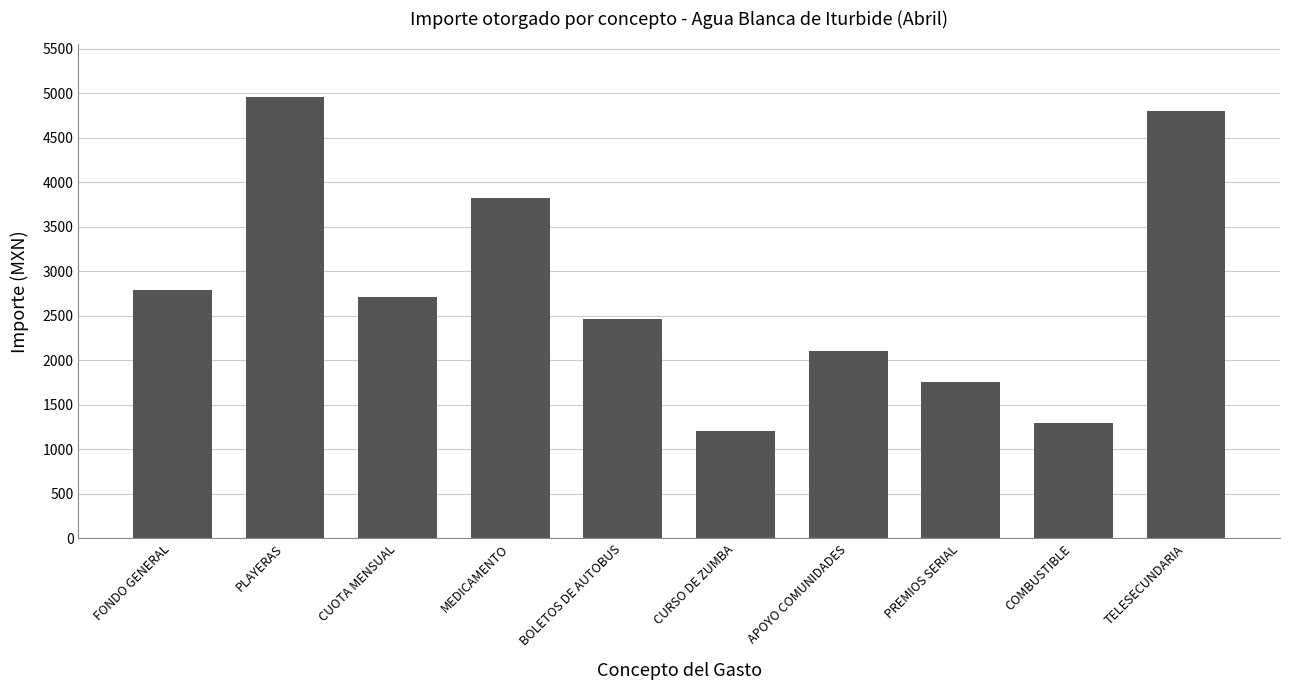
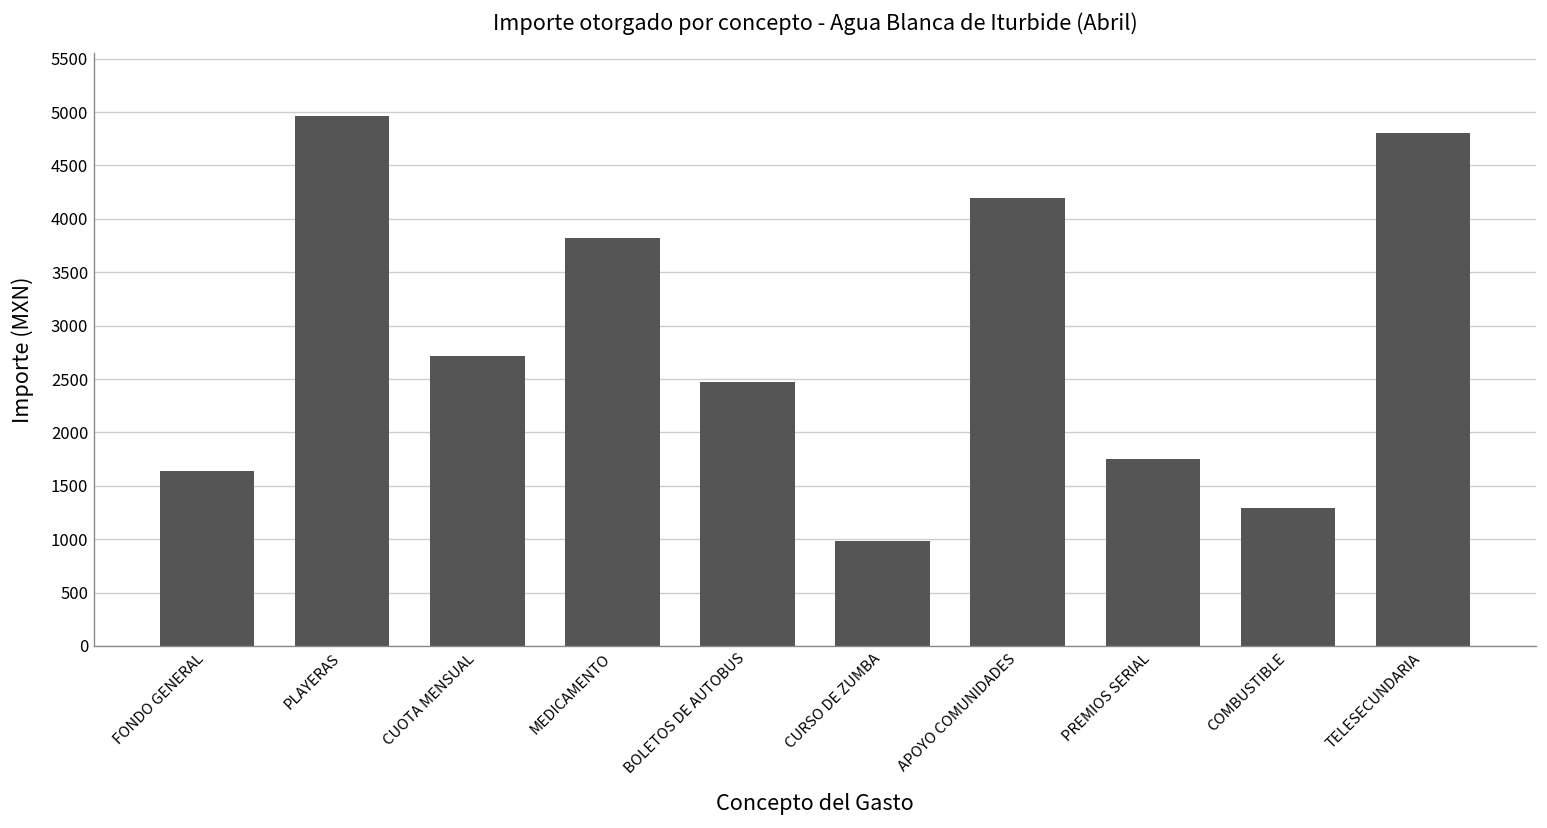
FONDO GENERAL: 2800 -> 1600
CURSO DE ZUMBA: 1200 -> 1000
APOYO COMUNIDADES: 2100 -> 4200
